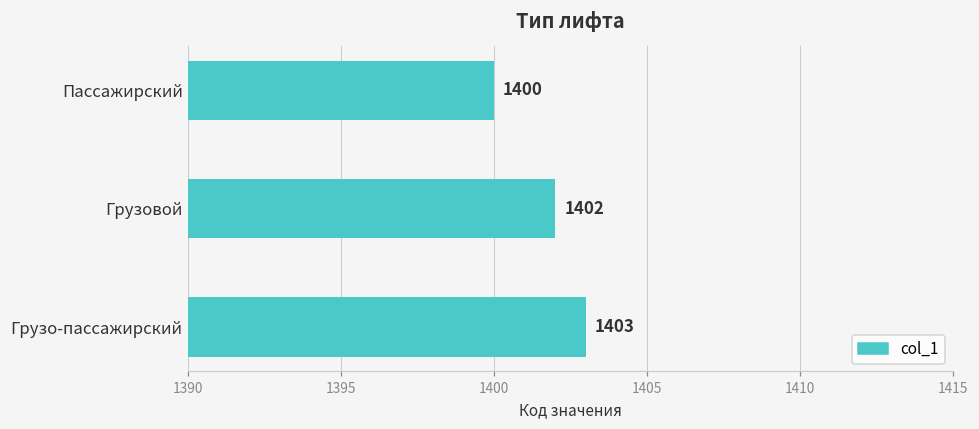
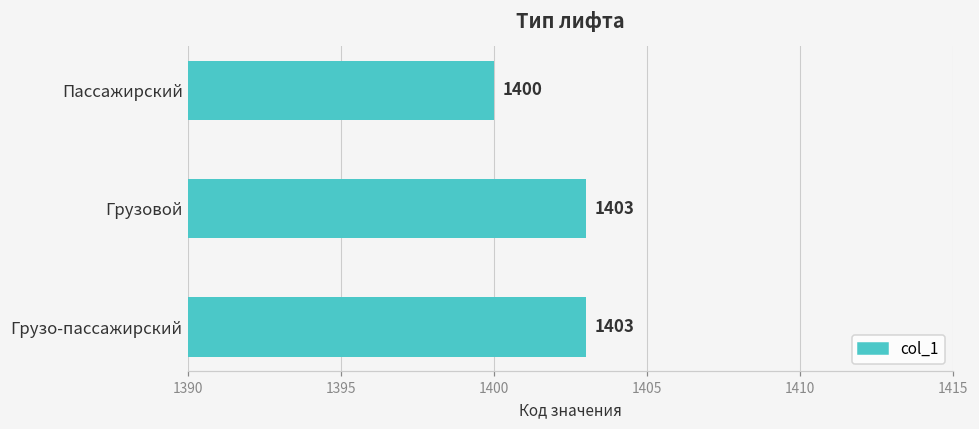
Грузовой: 1402 -> 1403
